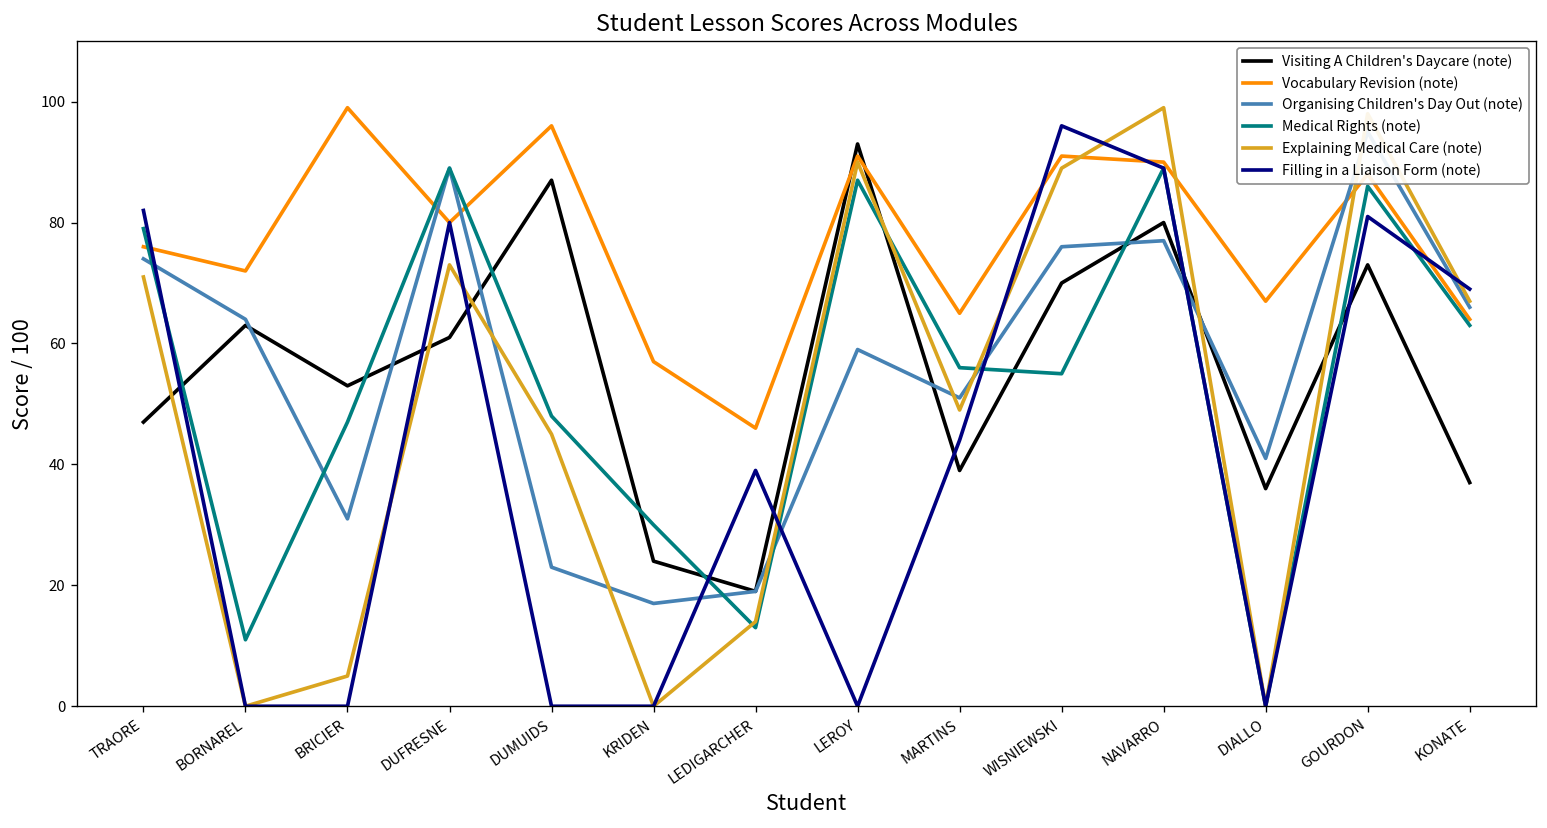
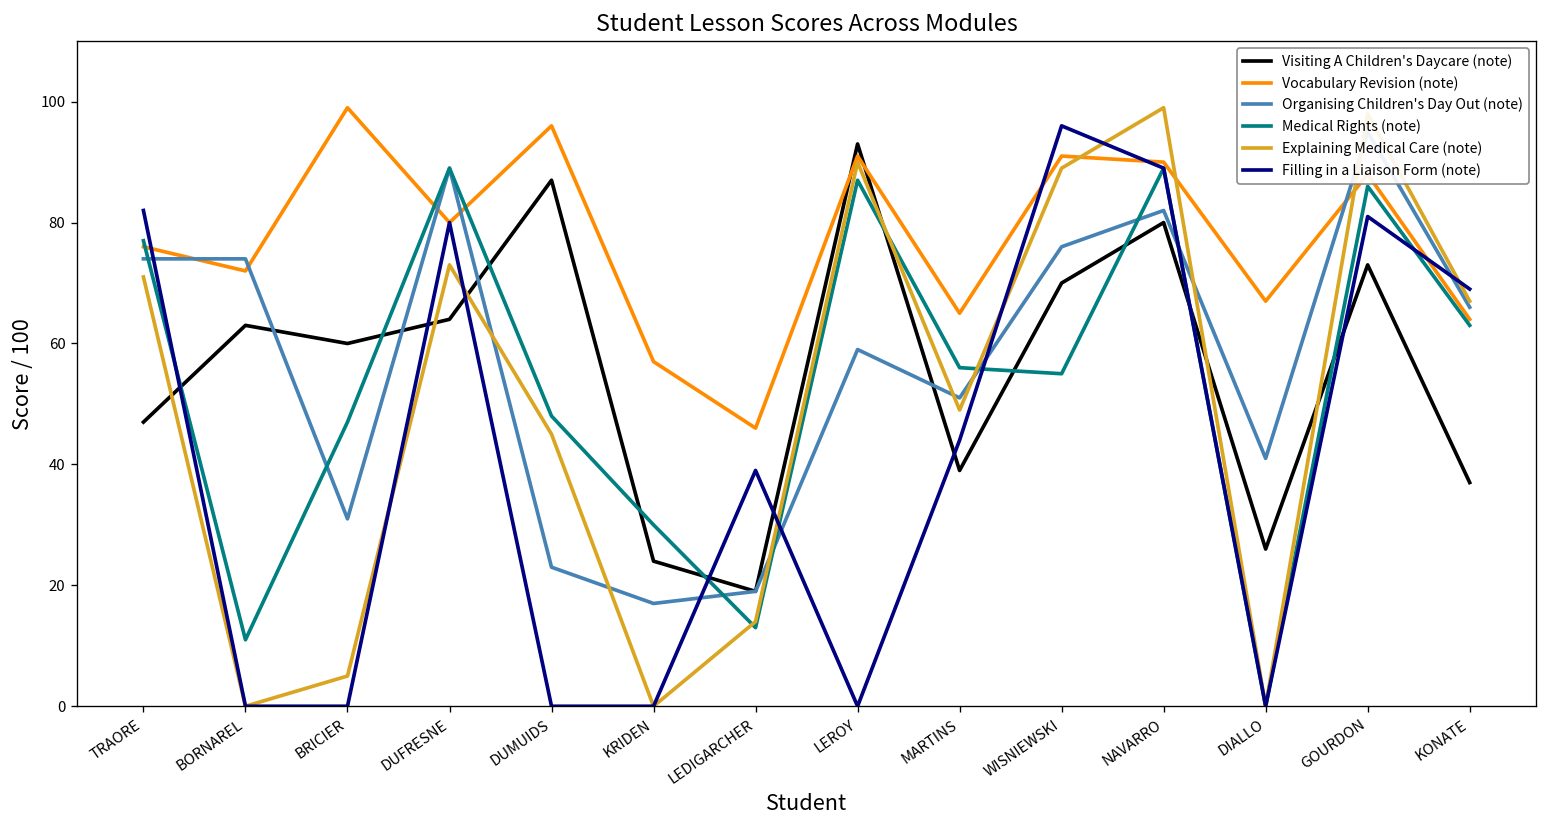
Medical Rights (note), TRAORE: 79 -> 77
Organising Children's Day Out (note), BORNAREL: 64 -> 74
Visiting A Children's Daycare (note), BRICIER: 53 -> 60
Visiting A Children's Daycare (note), DUFRESNE: 61 -> 64
Organising Children's Day Out (note), NAVARRO: 77 -> 82
Visiting A Children's Daycare (note), DIALLO: 36 -> 26
